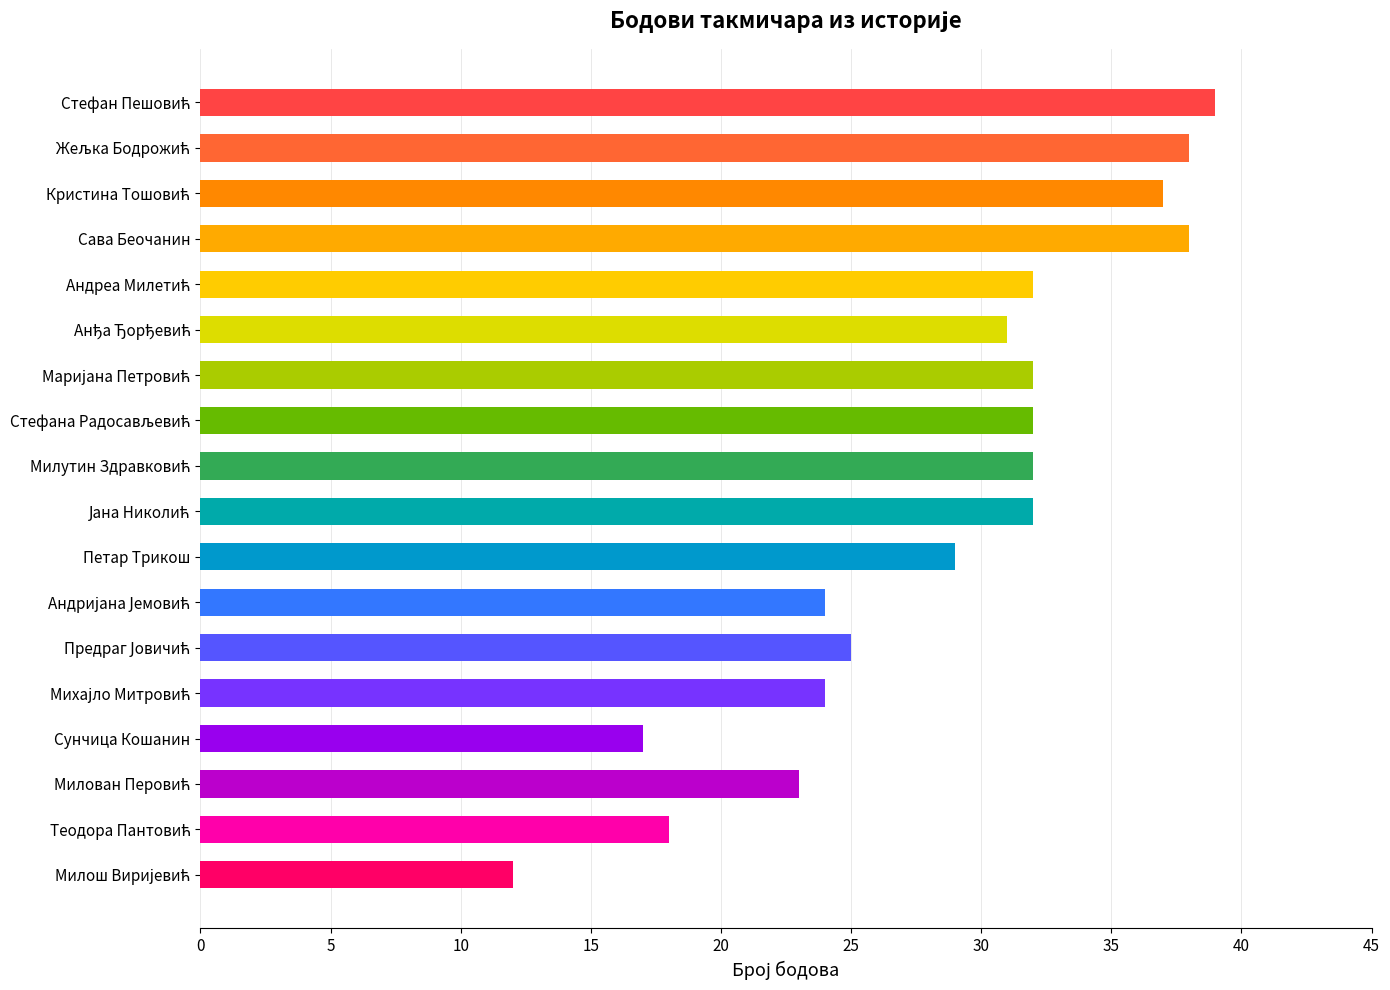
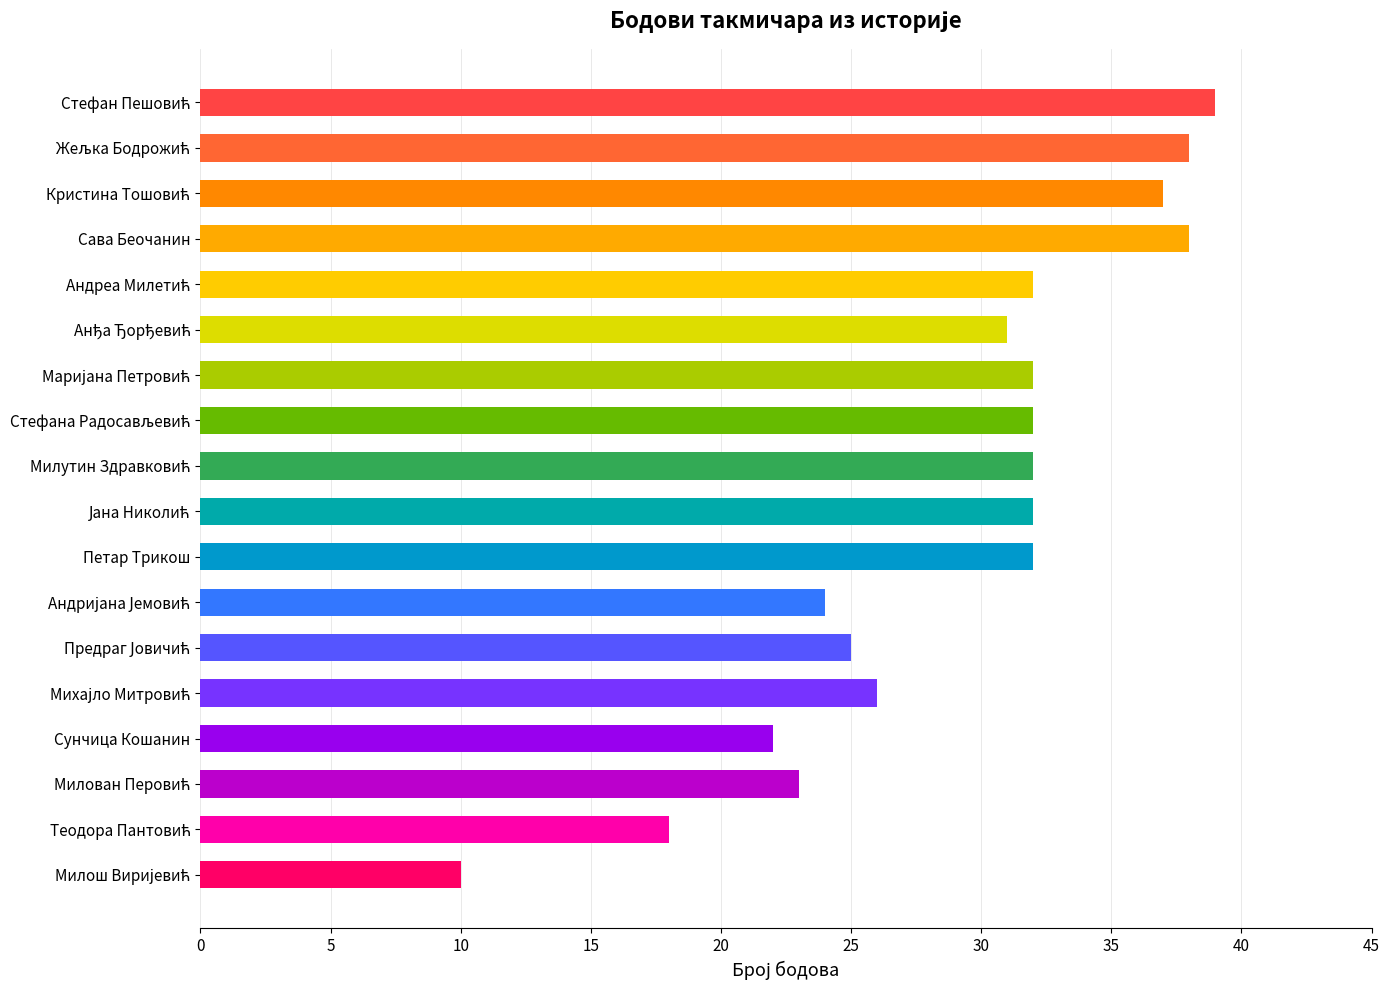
Петар Трикош: 29 -> 32
Михајло Митровић: 24 -> 26
Сунчица Кошанин: 17 -> 22
Милош Виријевић: 12 -> 10
